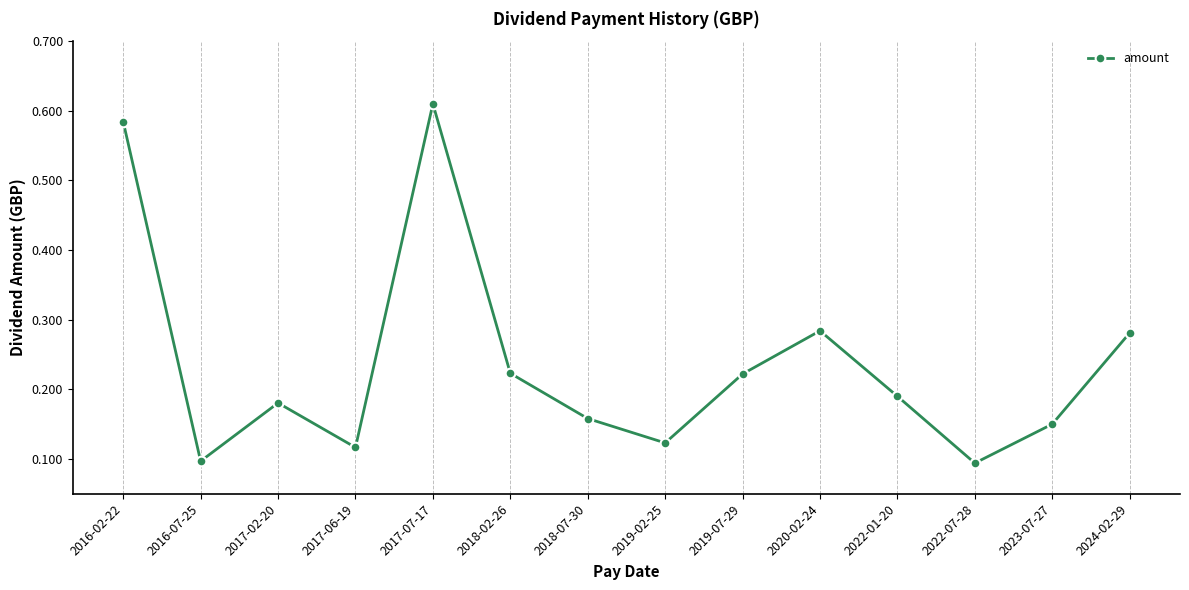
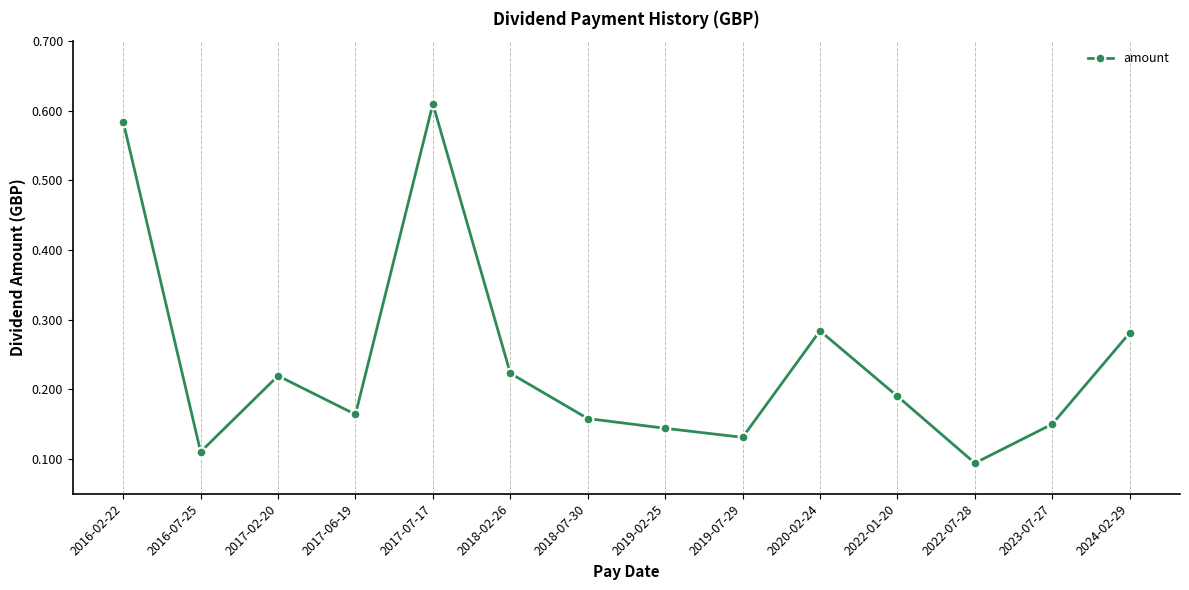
2016-07-25: 0.10 -> 0.11
2017-02-20: 0.18 -> 0.22
2017-06-19: 0.12 -> 0.16
2019-02-25: 0.12 -> 0.14
2019-07-29: 0.22 -> 0.13
